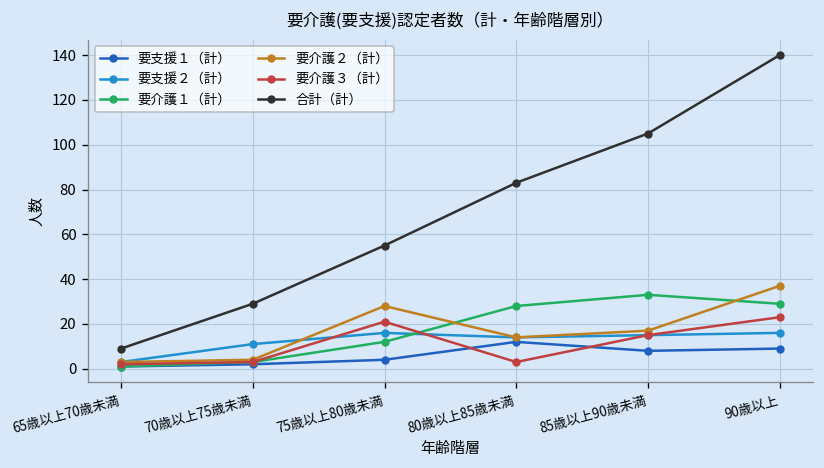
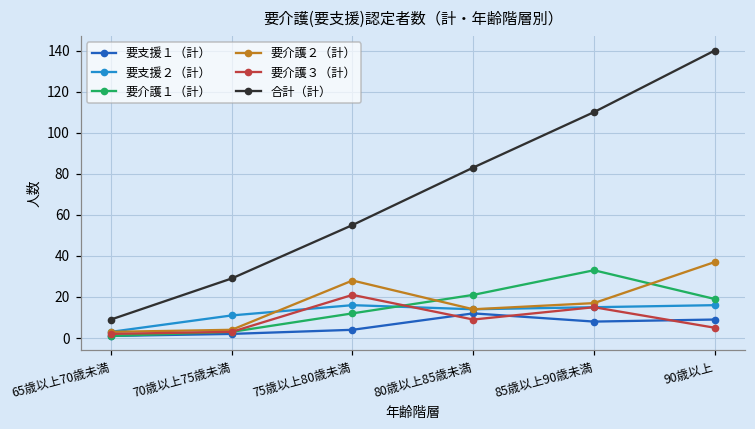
要介護１（計）, 80歳以上85歳未満: 28 -> 21
要介護３（計）, 80歳以上85歳未満: 3 -> 9
合計（計）, 85歳以上90歳未満: 105 -> 110
要介護１（計）, 90歳以上: 29 -> 19
要介護３（計）, 90歳以上: 23 -> 5
